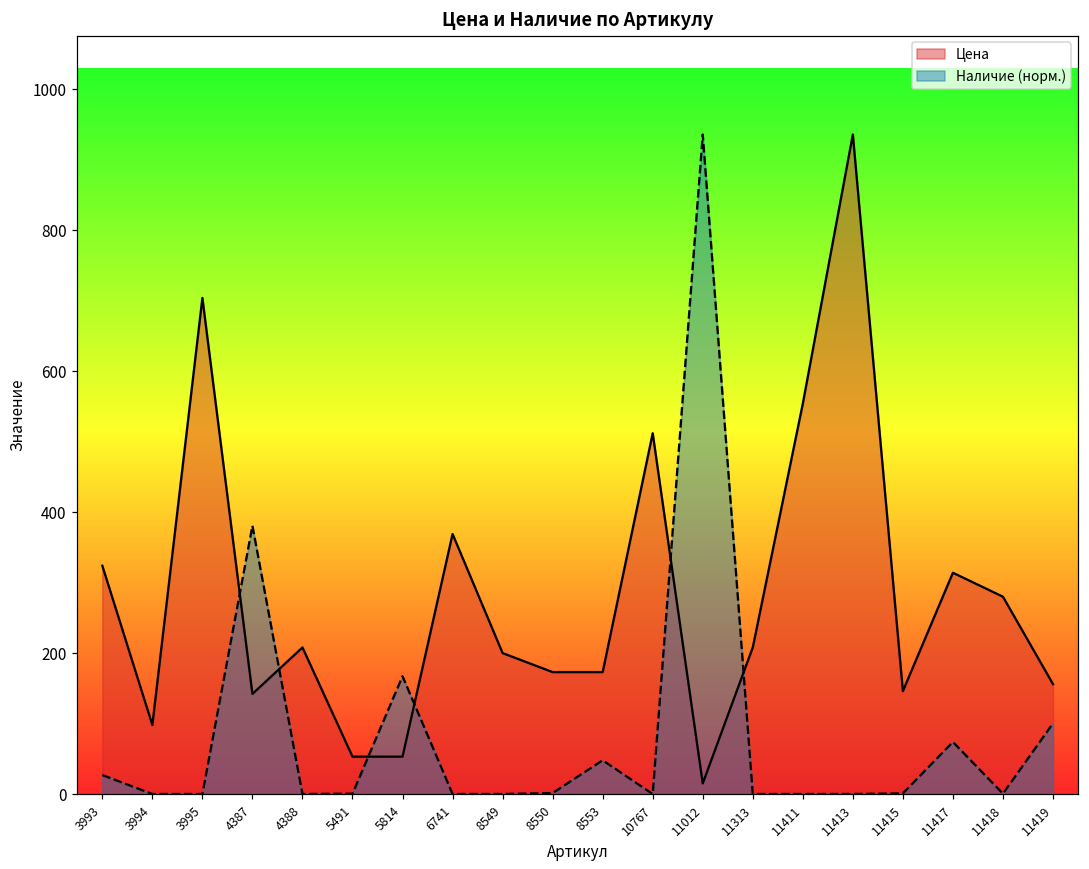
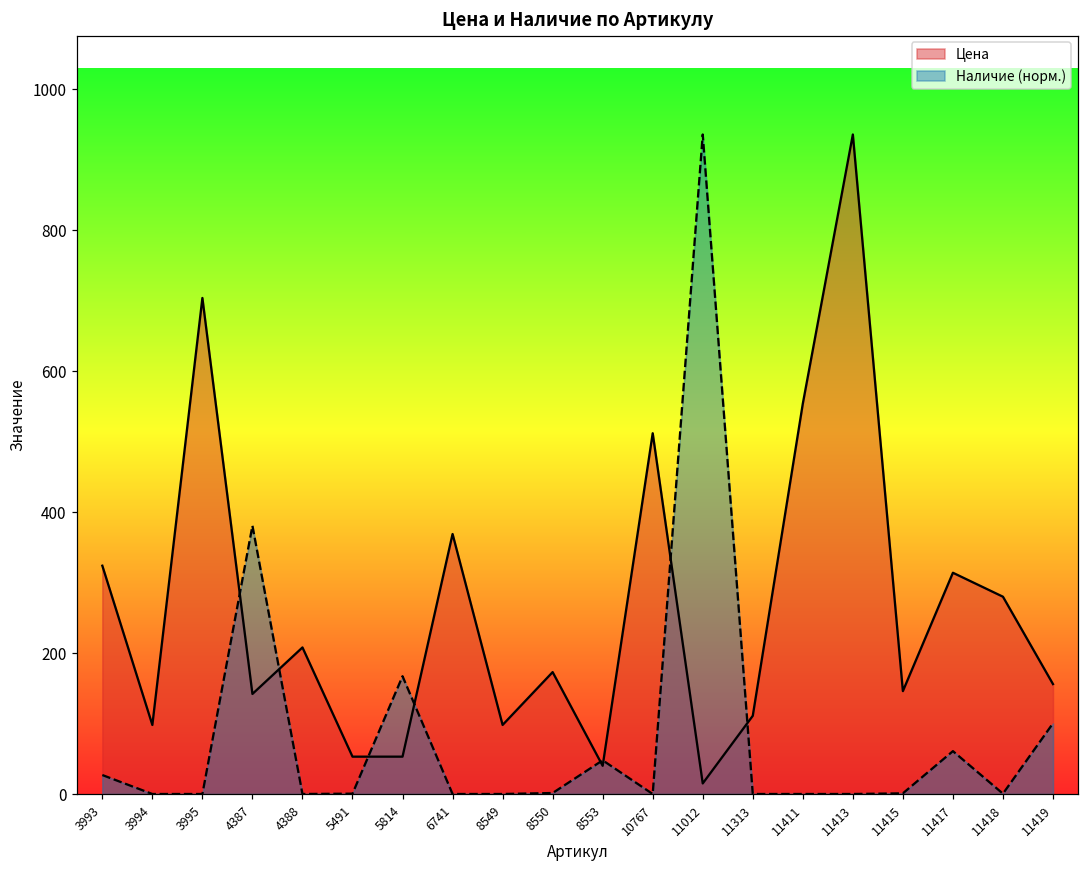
Цена, 8549: 200 -> 100
Цена, 8553: 170 -> 40
Цена, 11313: 210 -> 110
Наличие (норм.), 11417: 70 -> 60
